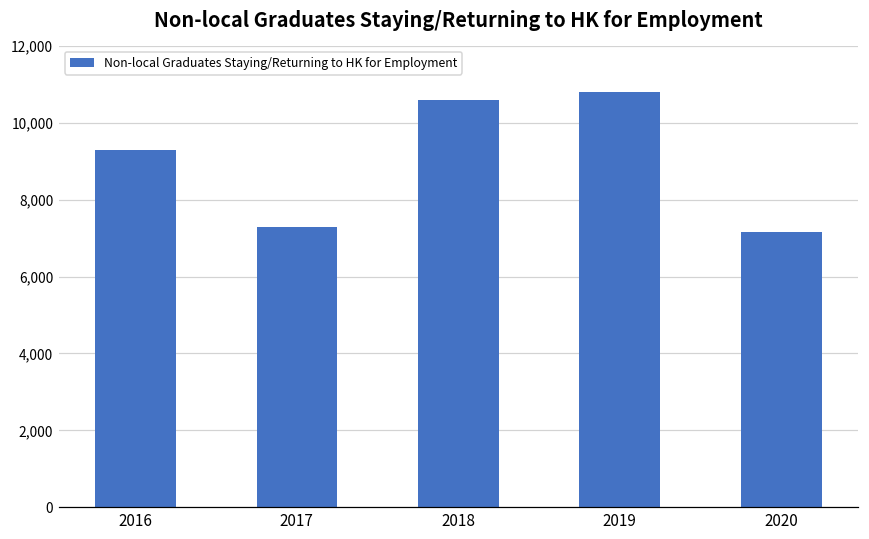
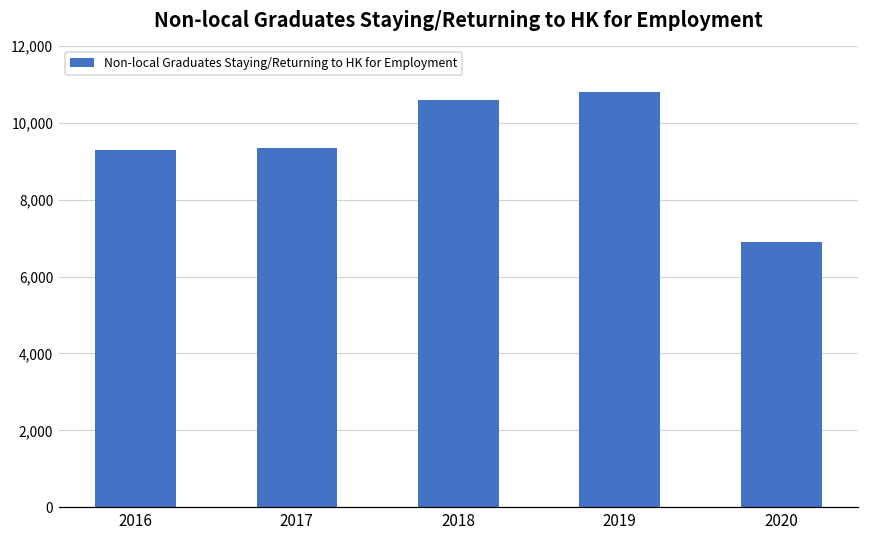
2017: 7,300 -> 9,300
2020: 7,200 -> 6,900
